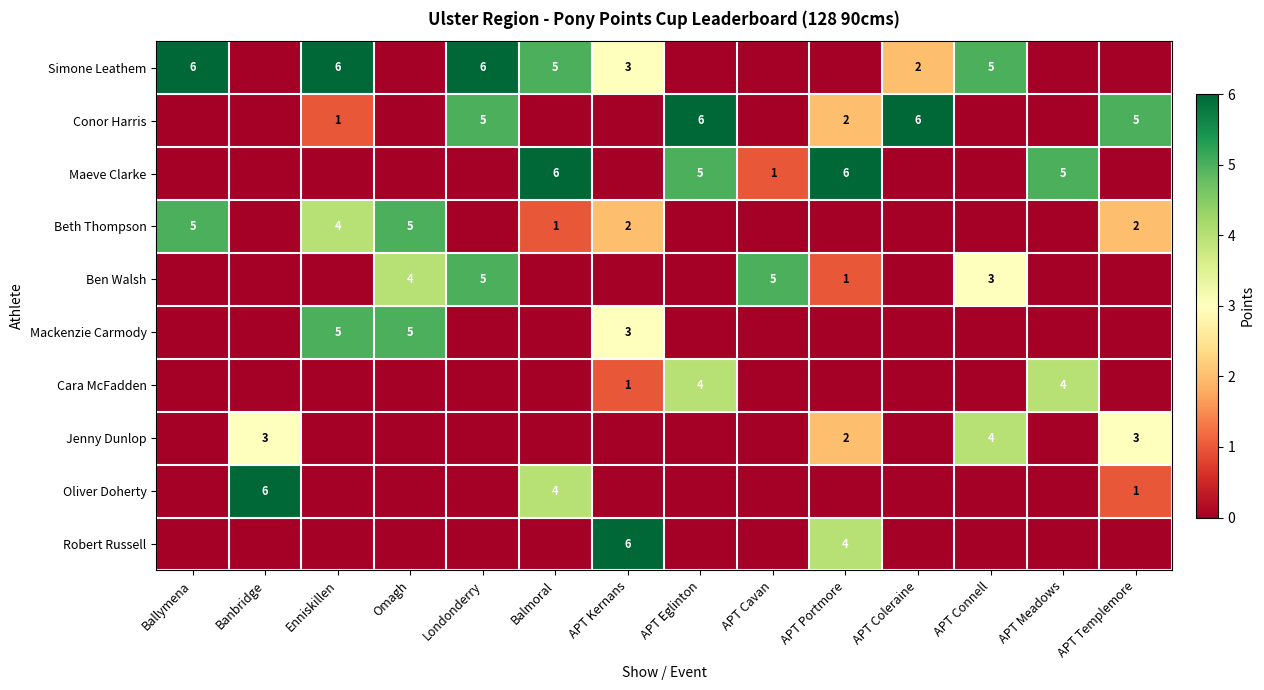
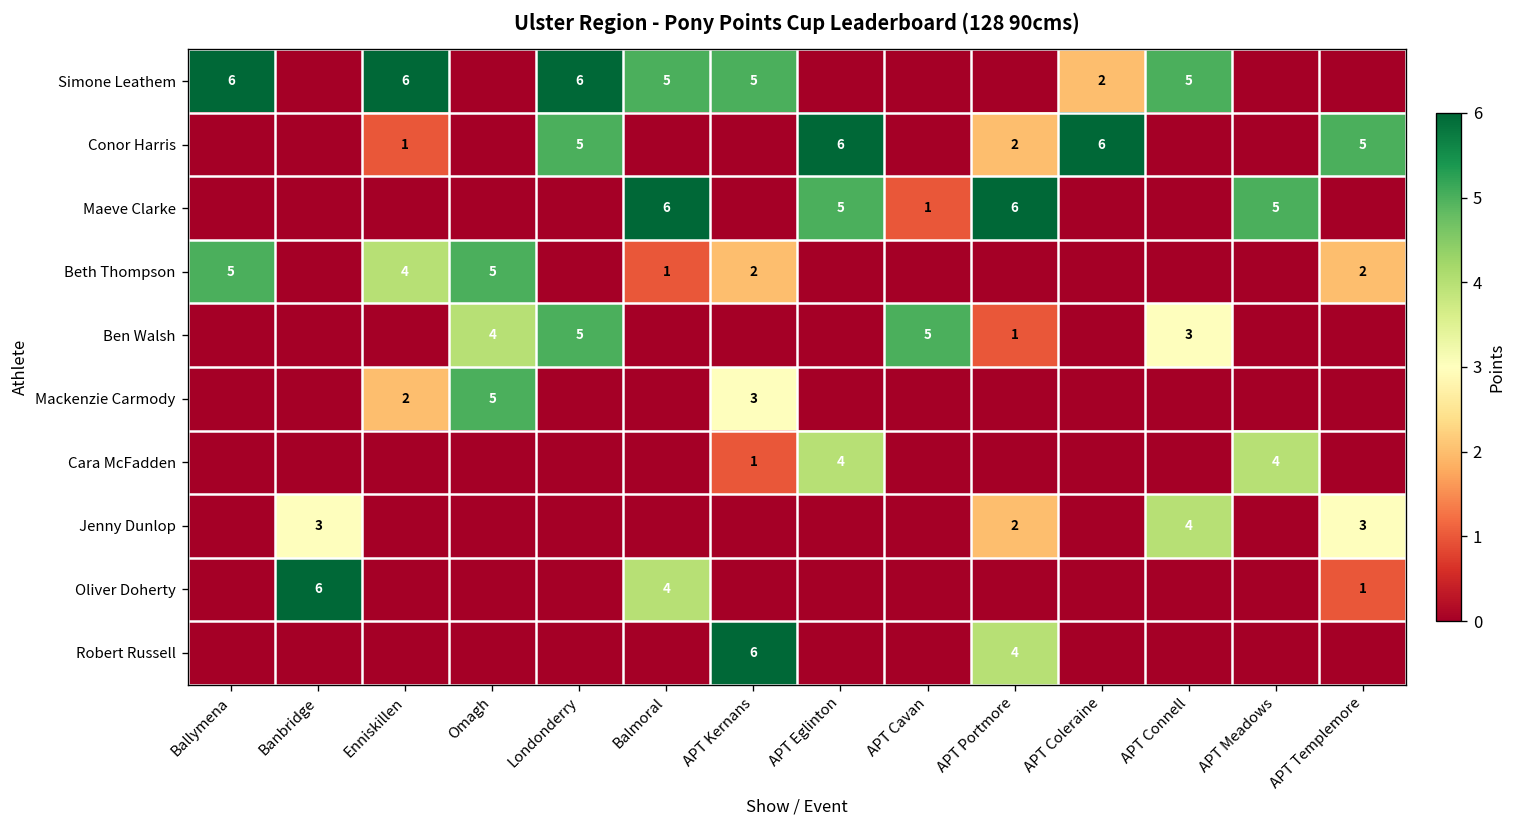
Simone Leathem, APT Kernans: 3 -> 5
Mackenzie Carmody, Enniskillen: 5 -> 2
